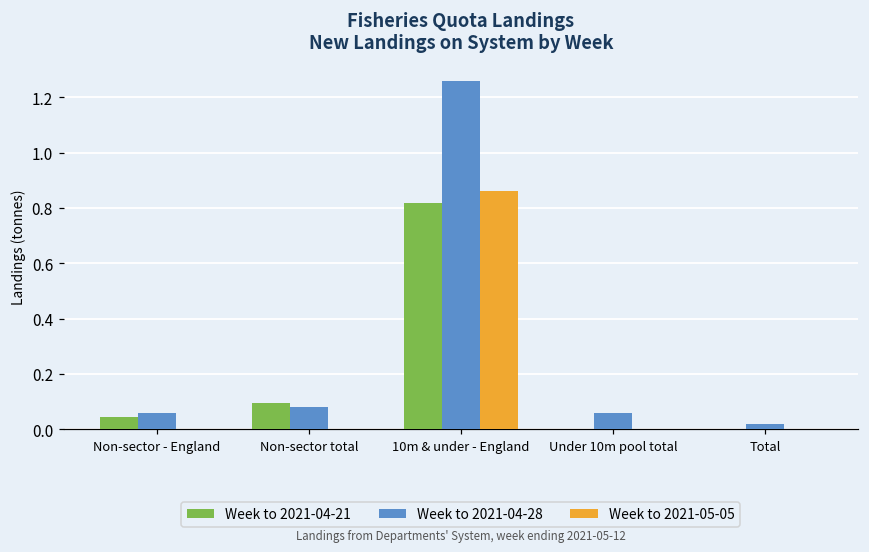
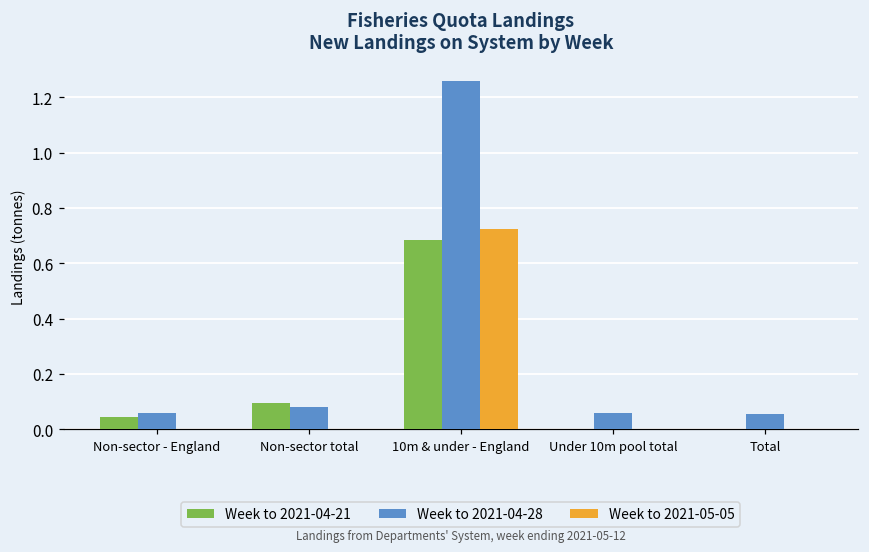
Week to 2021-04-21, 10m & under - England: 0.82 -> 0.68
Week to 2021-05-05, 10m & under - England: 0.86 -> 0.72
Week to 2021-04-28, Total: 0.02 -> 0.06
